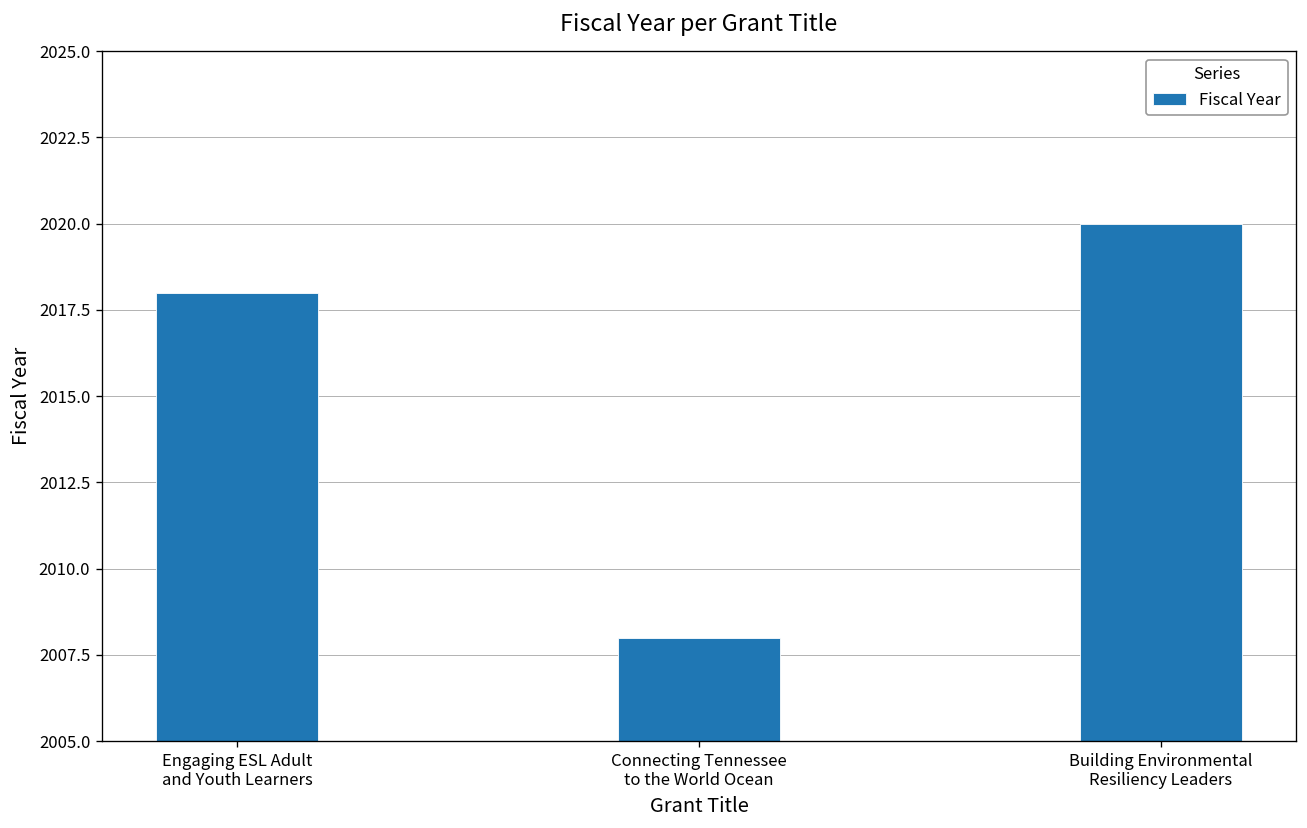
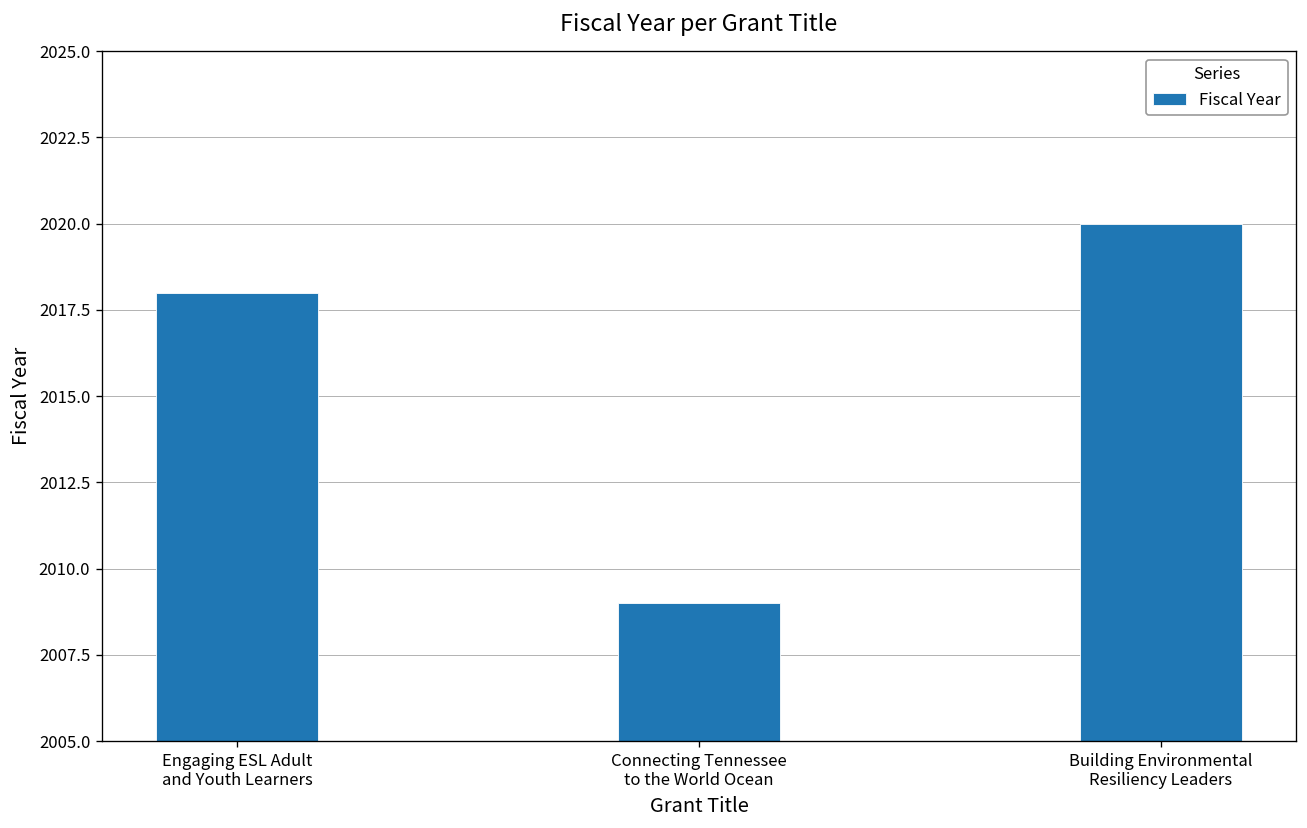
Connecting Tennessee to the World Ocean: 2008 -> 2009
